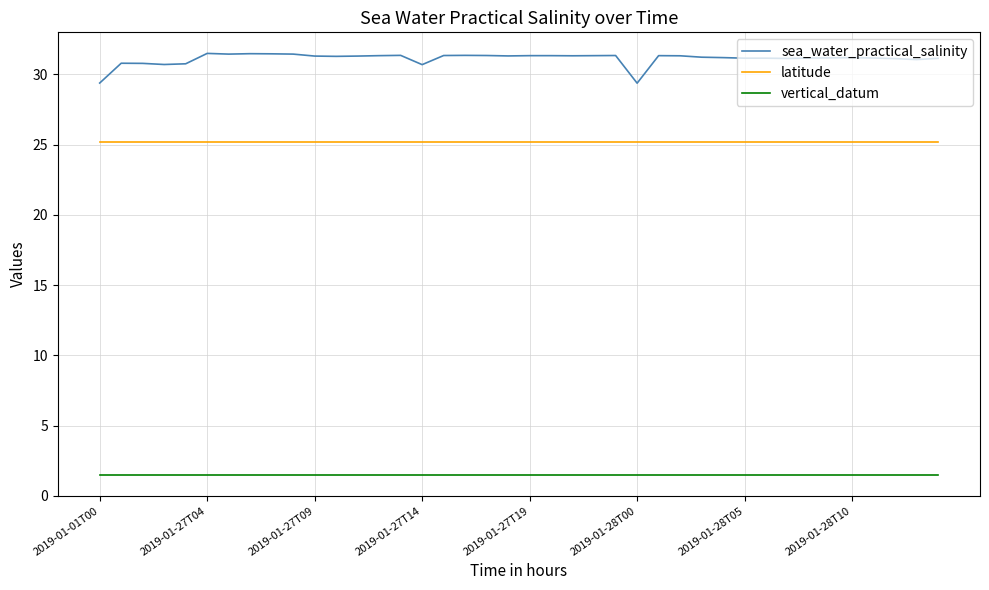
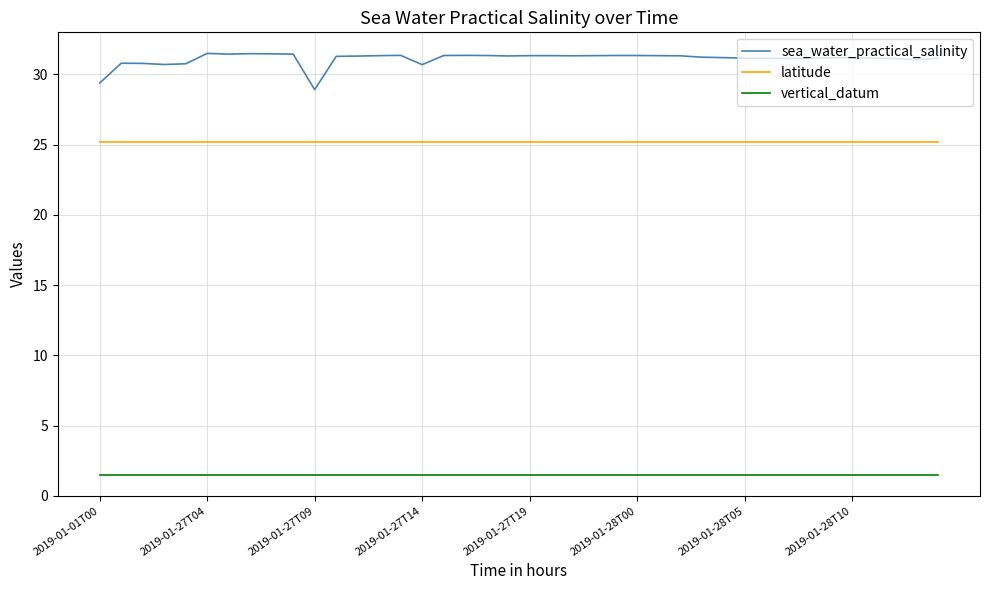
sea_water_practical_salinity, 2019-01-27T09: 31.3 -> 28.9
sea_water_practical_salinity, 2019-01-28T00: 29.4 -> 31.4
